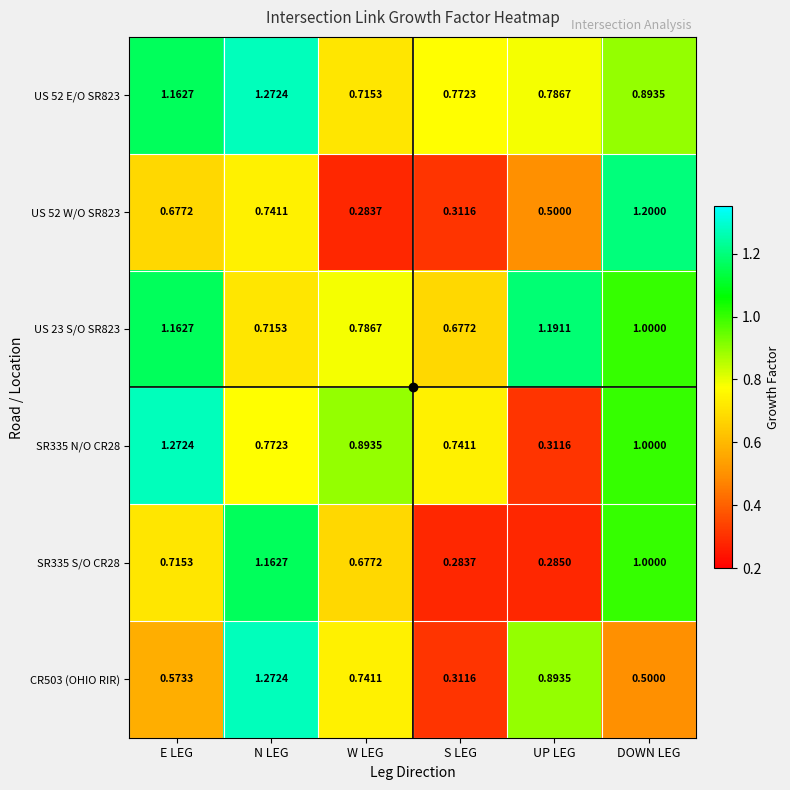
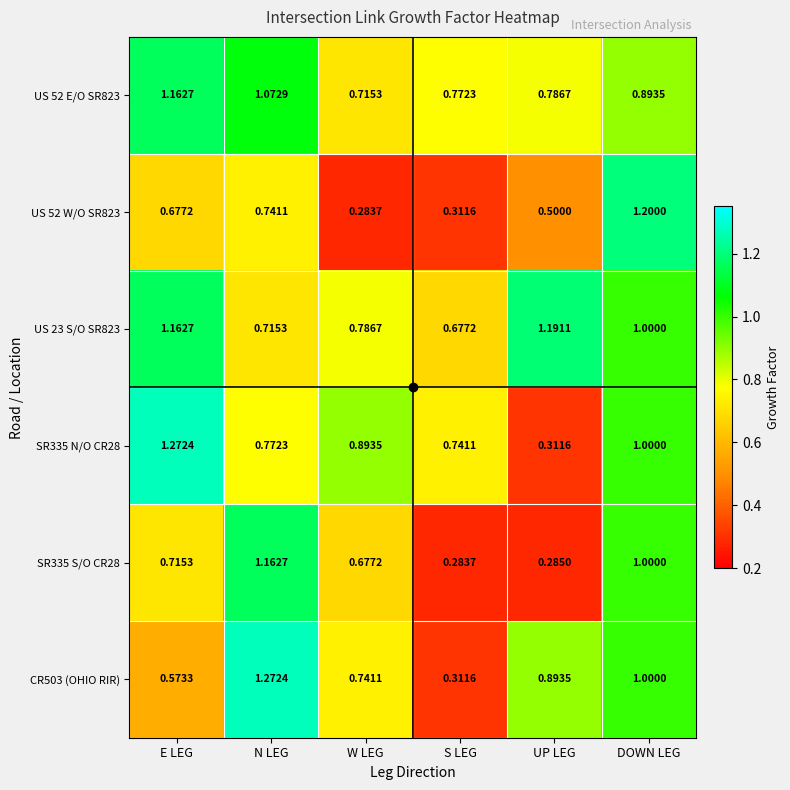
US 52 E/O SR823, N LEG: 1.2724 -> 1.0729
CR503 (OHIO RIR), DOWN LEG: 0.5000 -> 1.0000
